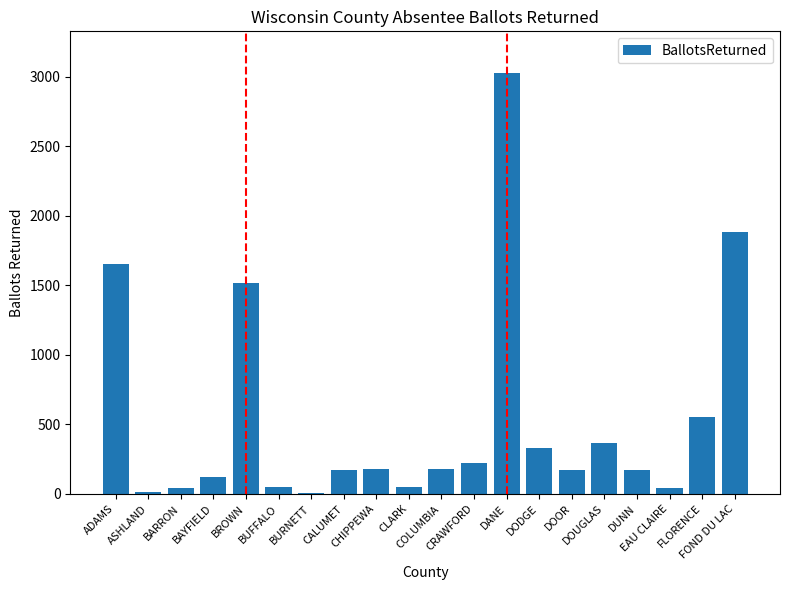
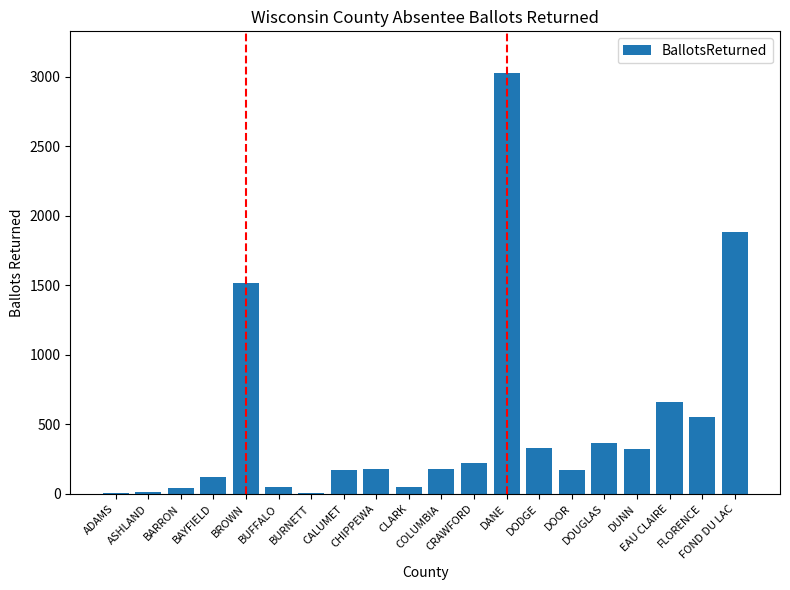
ADAMS: 1660 -> 10
DUNN: 170 -> 320
EAU CLAIRE: 40 -> 660
